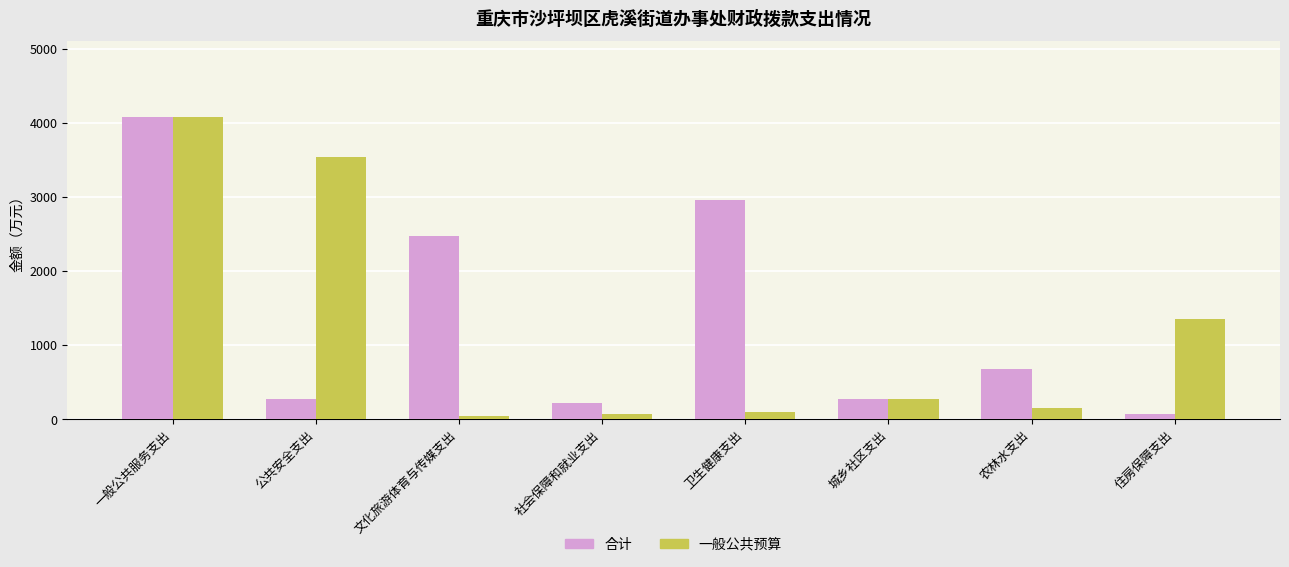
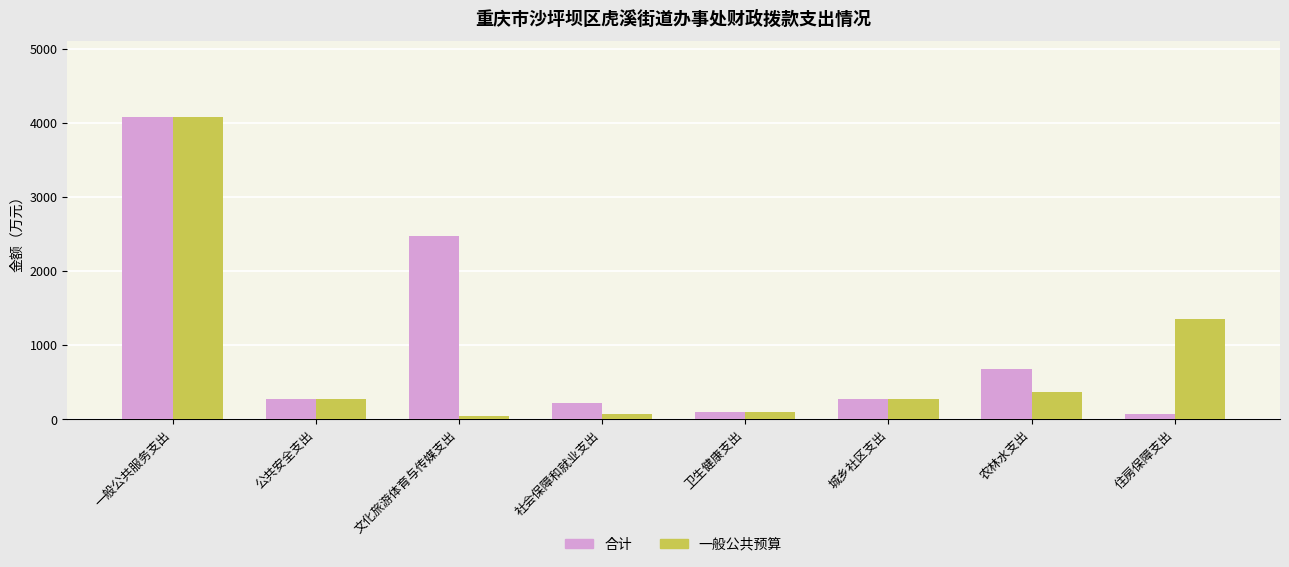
一般公共预算, 公共安全支出: 3500 -> 300
合计, 卫生健康支出: 3000 -> 100
一般公共预算, 农林水支出: 100 -> 400
